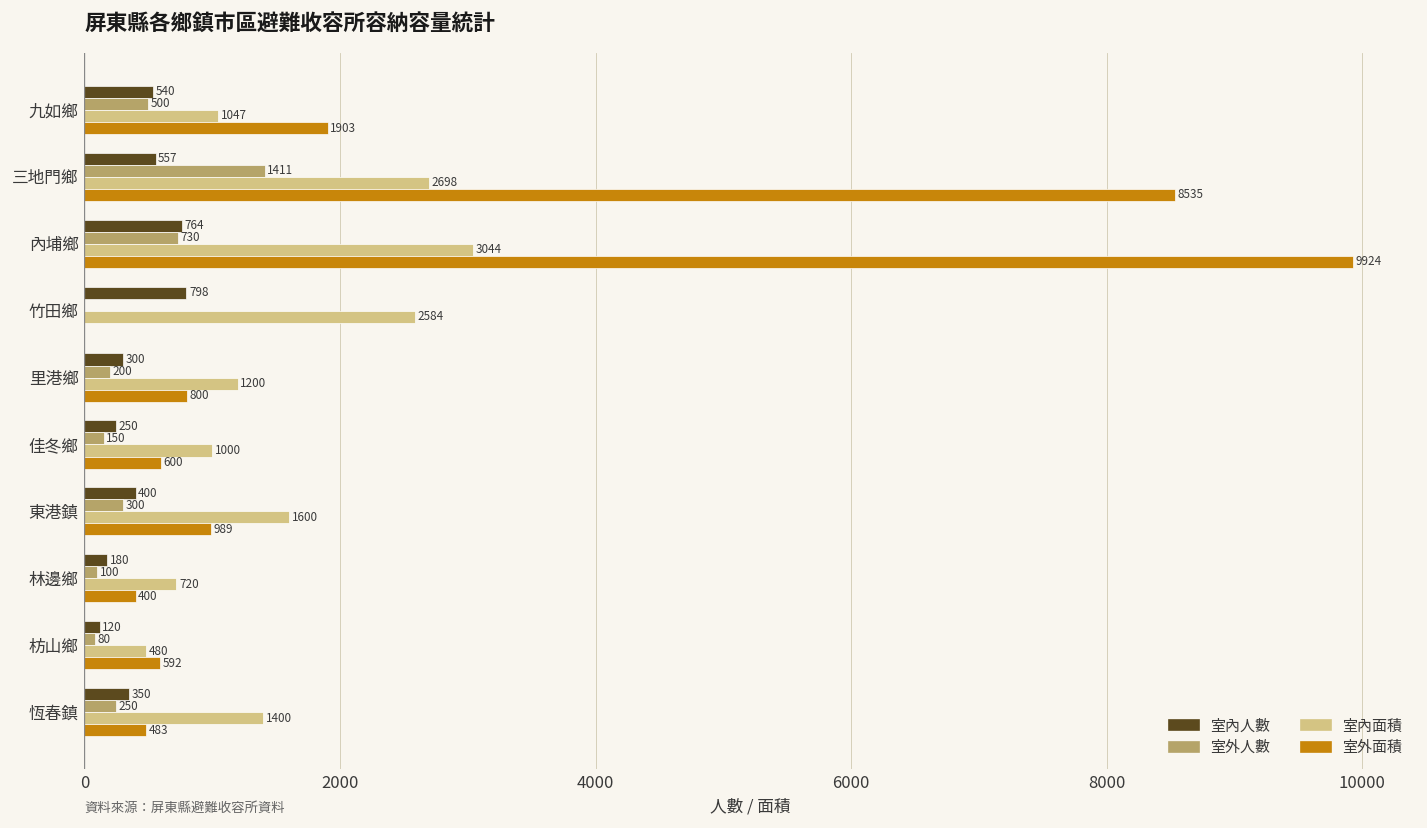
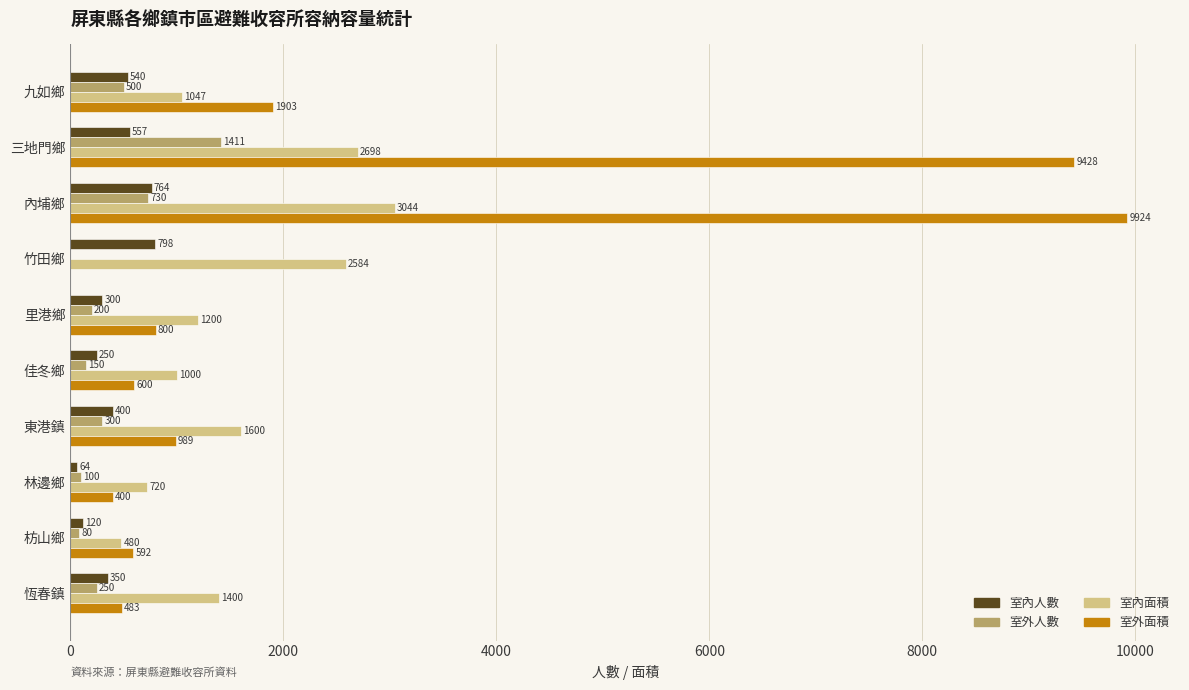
室外面積, 三地門鄉: 8535 -> 9428
室內人數, 林邊鄉: 180 -> 64
